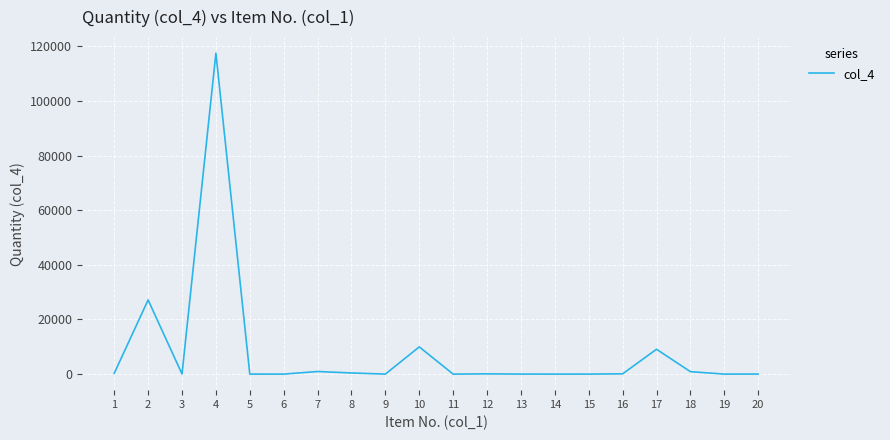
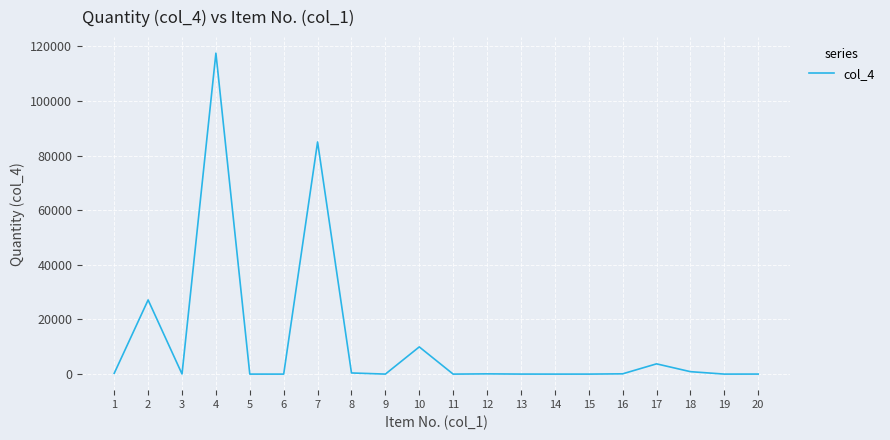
7: 1000 -> 85000
17: 9000 -> 4000
